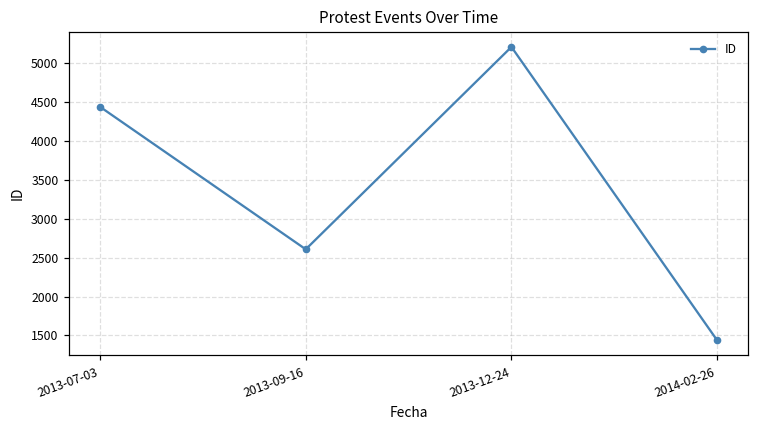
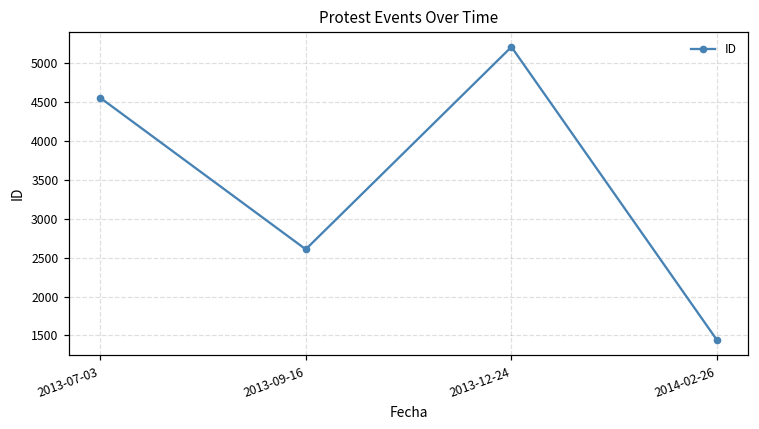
2013-07-03: 4400 -> 4600
